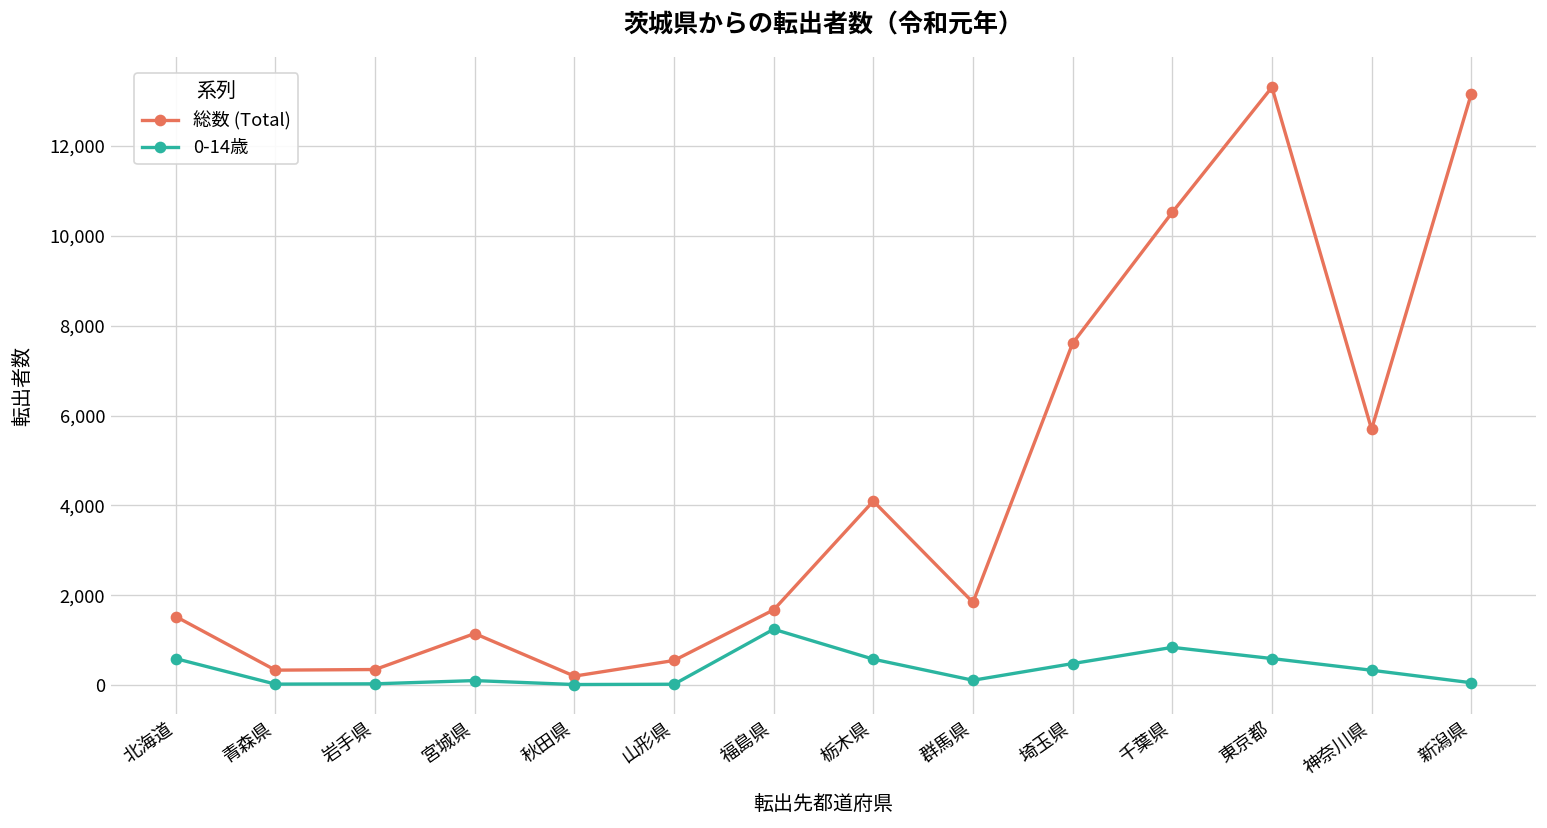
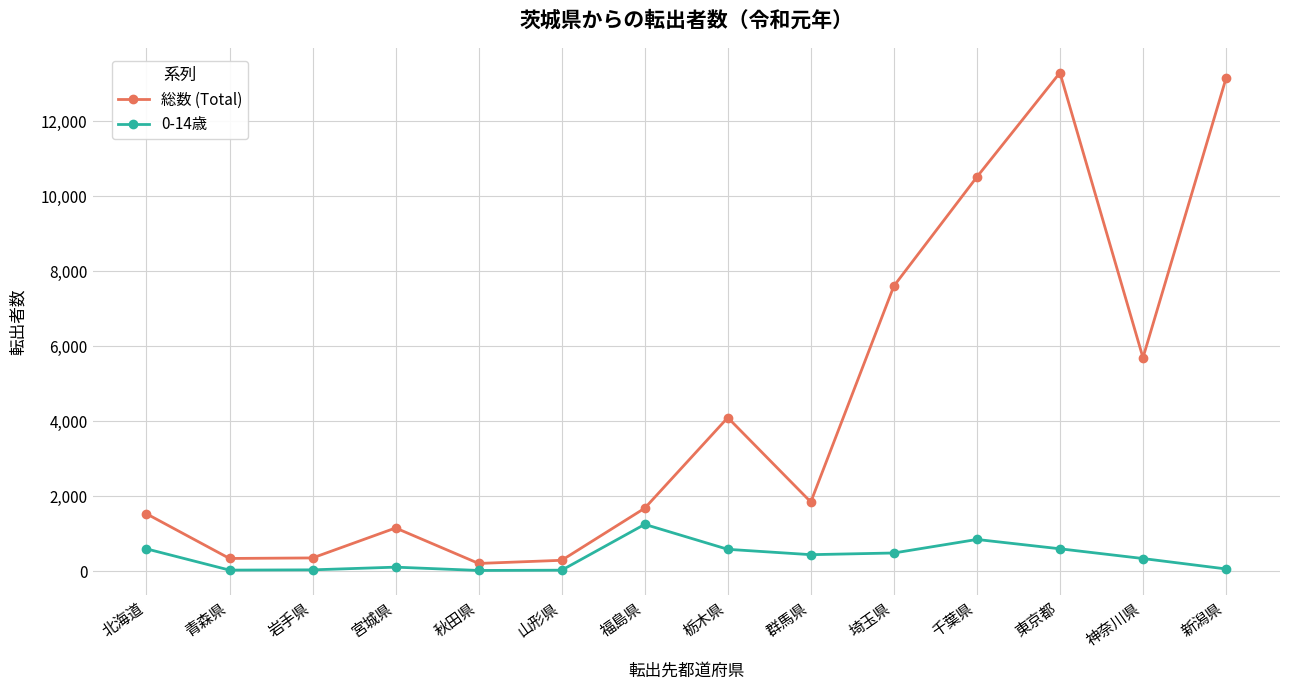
総数 (Total), 山形県: 600 -> 300
0-14歳, 群馬県: 100 -> 400
